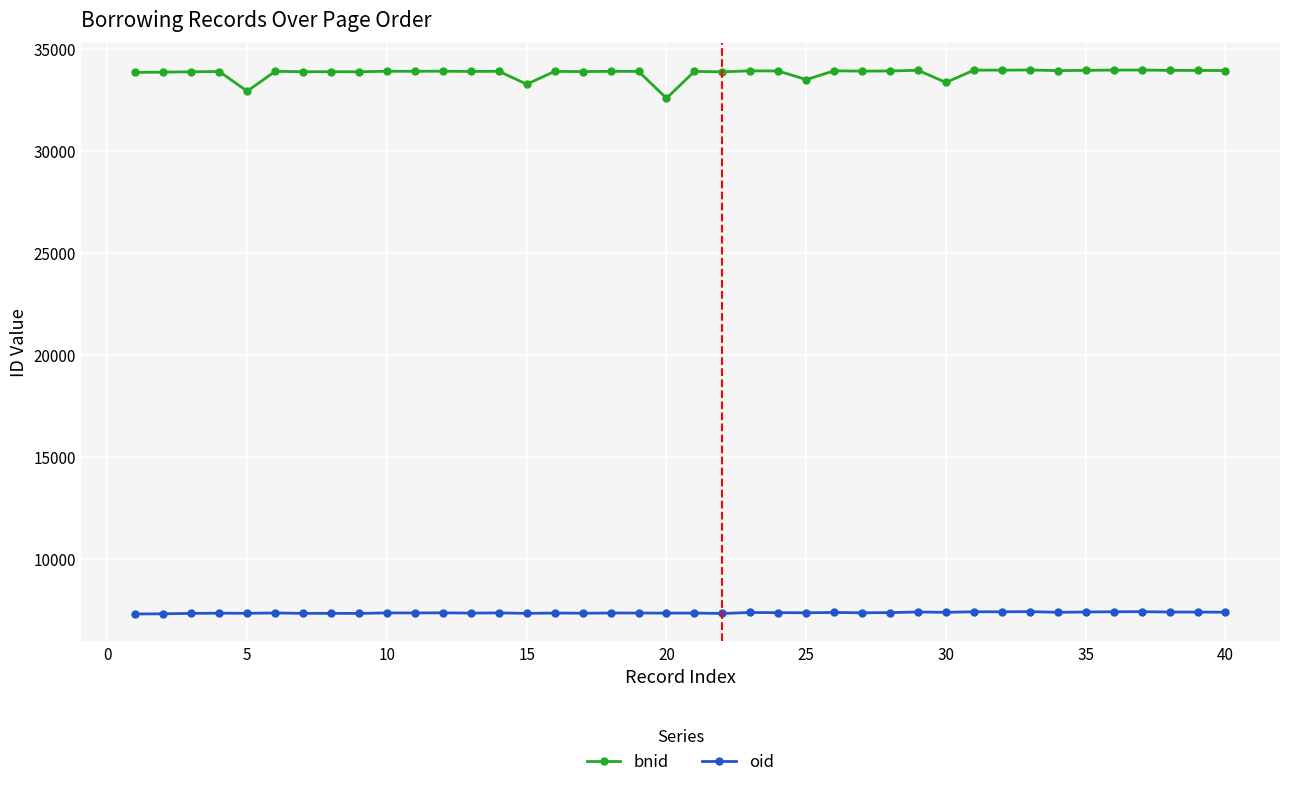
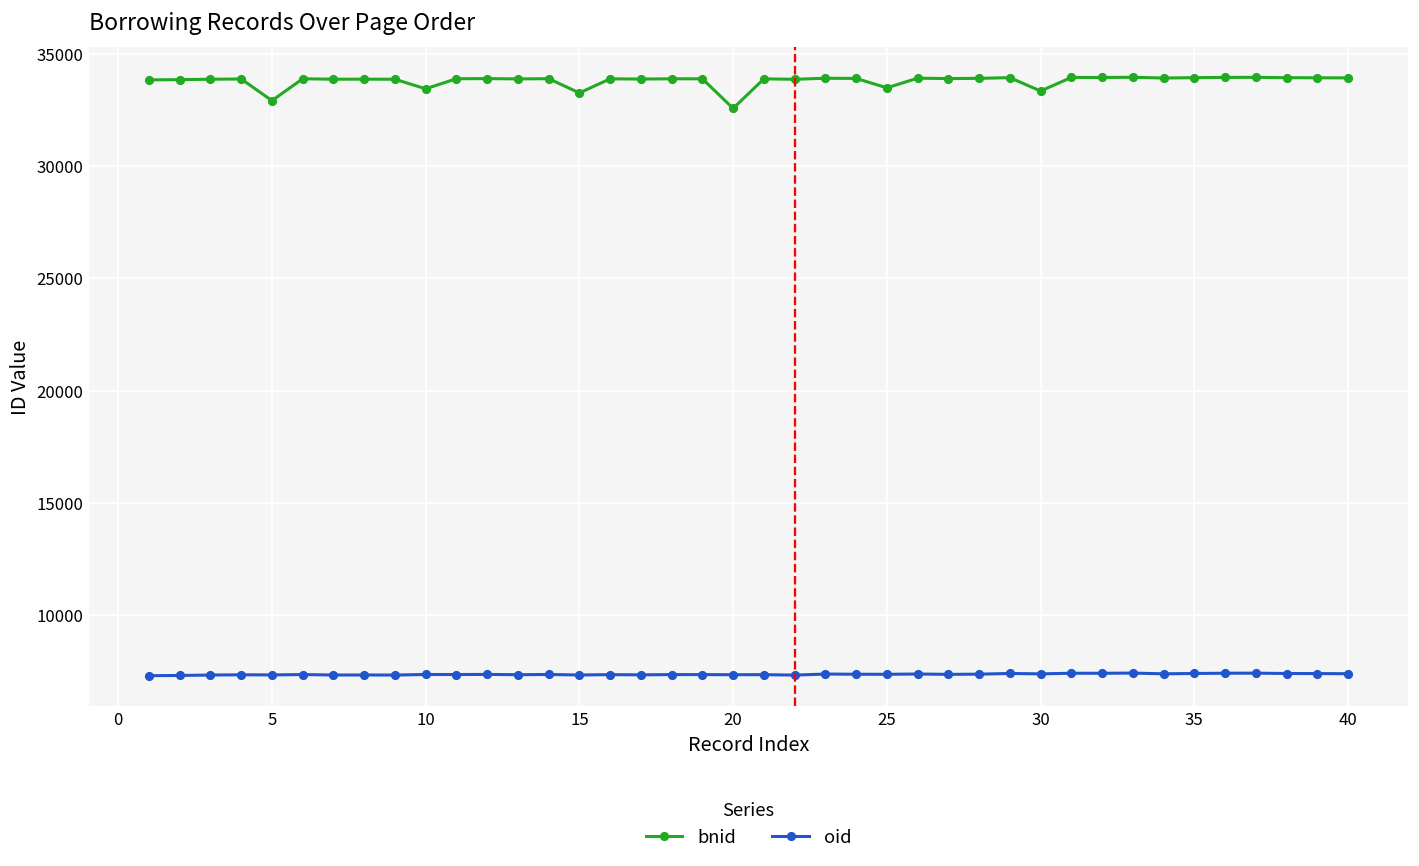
bnid, 10: 33900 -> 33400
